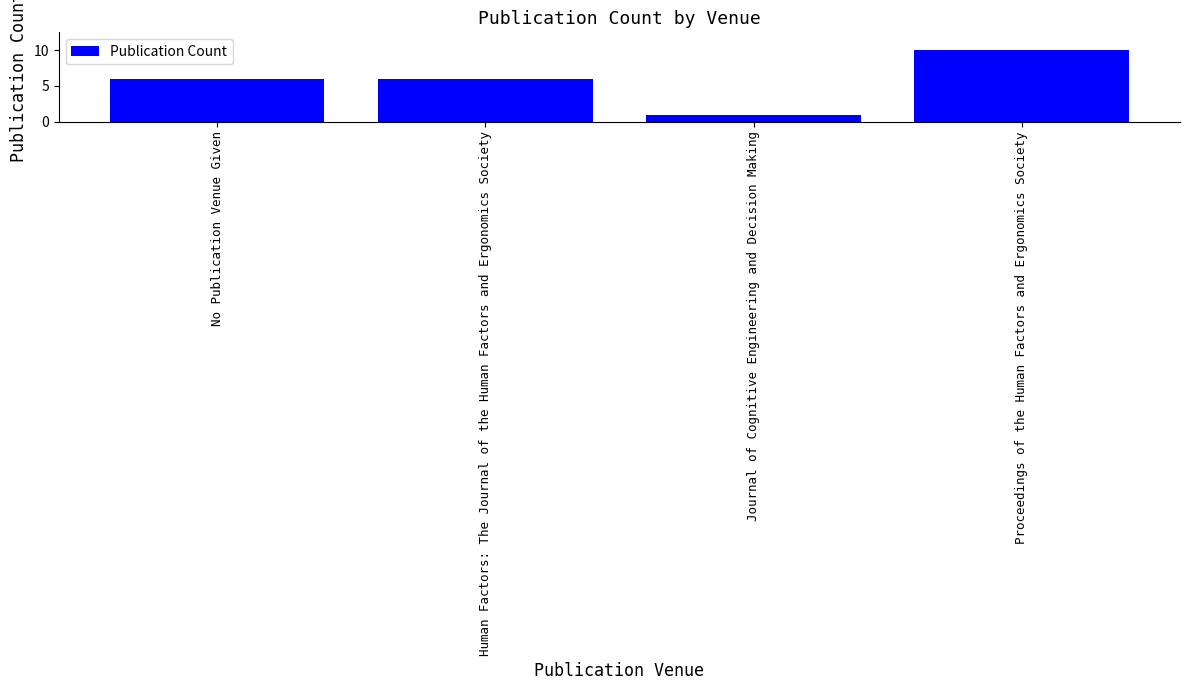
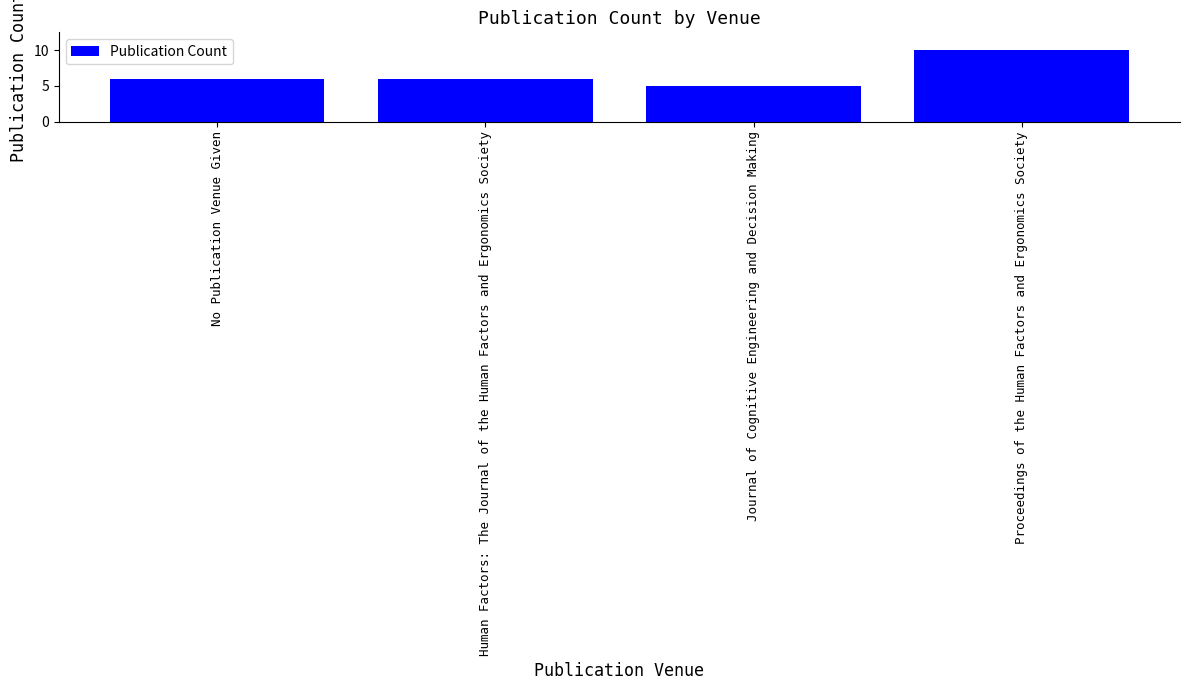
Journal of Cognitive Engineering and Decision Making: 1 -> 5
